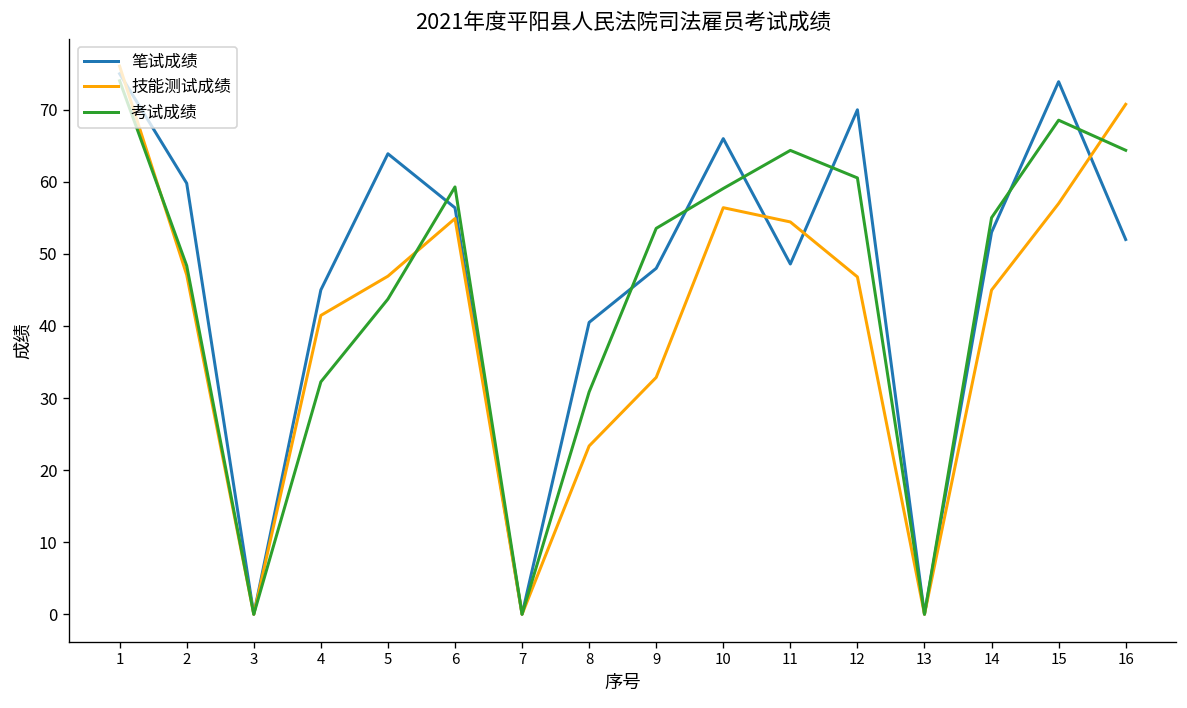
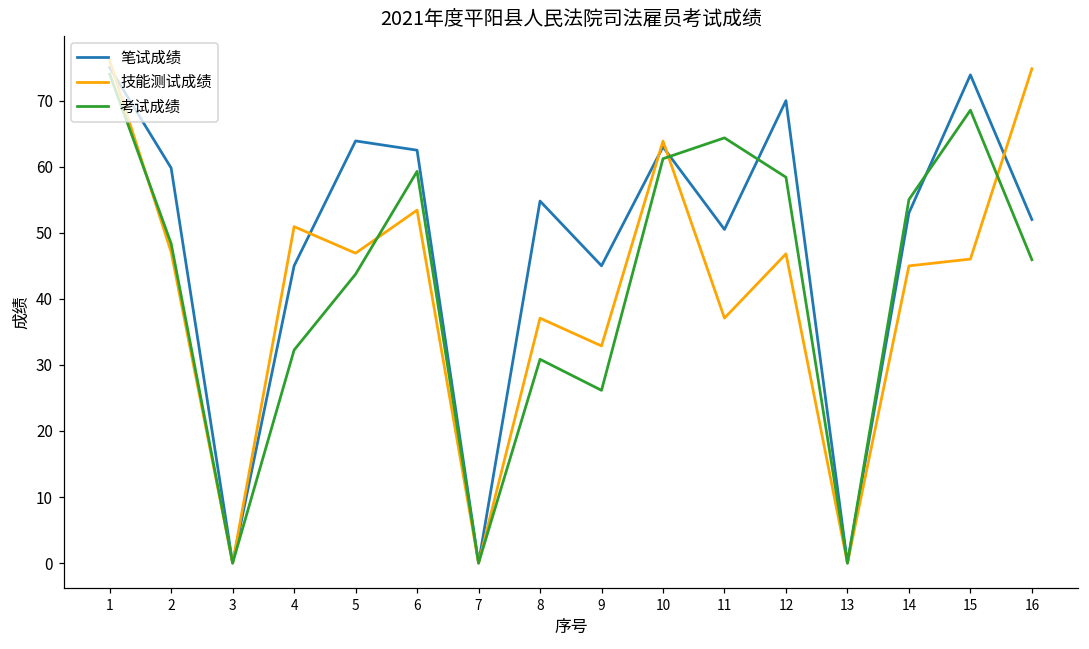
技能测试成绩, 4: 41 -> 51
笔试成绩, 6: 56 -> 63
技能测试成绩, 6: 55 -> 53
笔试成绩, 8: 41 -> 55
技能测试成绩, 8: 23 -> 37
笔试成绩, 9: 48 -> 45
考试成绩, 9: 54 -> 26
笔试成绩, 10: 66 -> 63
技能测试成绩, 10: 56 -> 64
考试成绩, 10: 59 -> 61
笔试成绩, 11: 49 -> 51
技能测试成绩, 11: 54 -> 37
考试成绩, 12: 61 -> 58
技能测试成绩, 15: 57 -> 46
技能测试成绩, 16: 71 -> 75
考试成绩, 16: 64 -> 46
